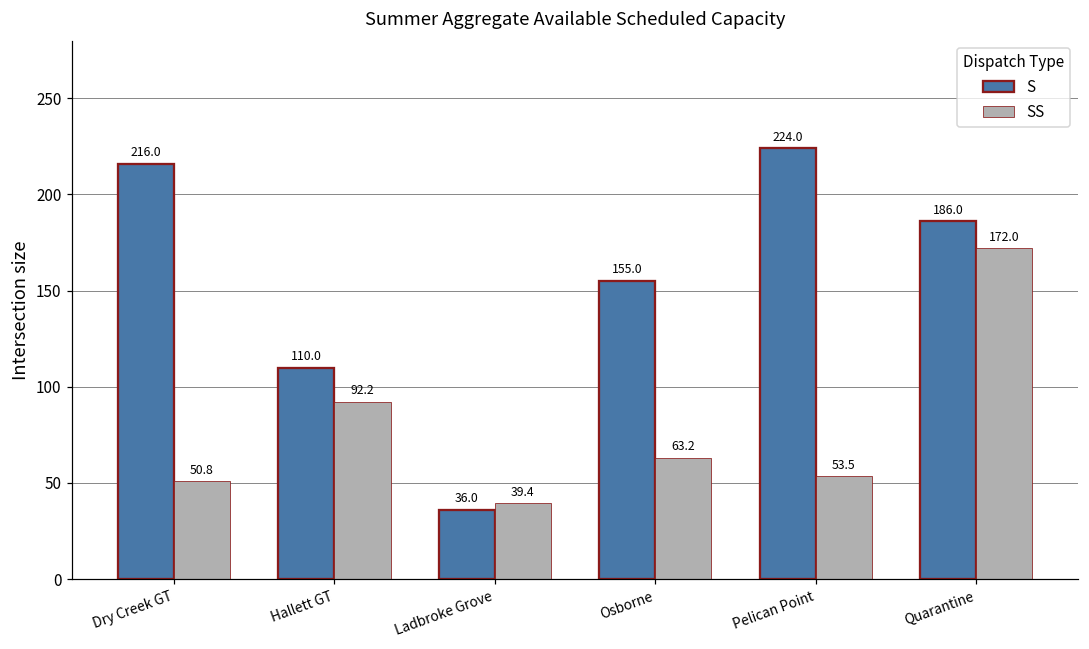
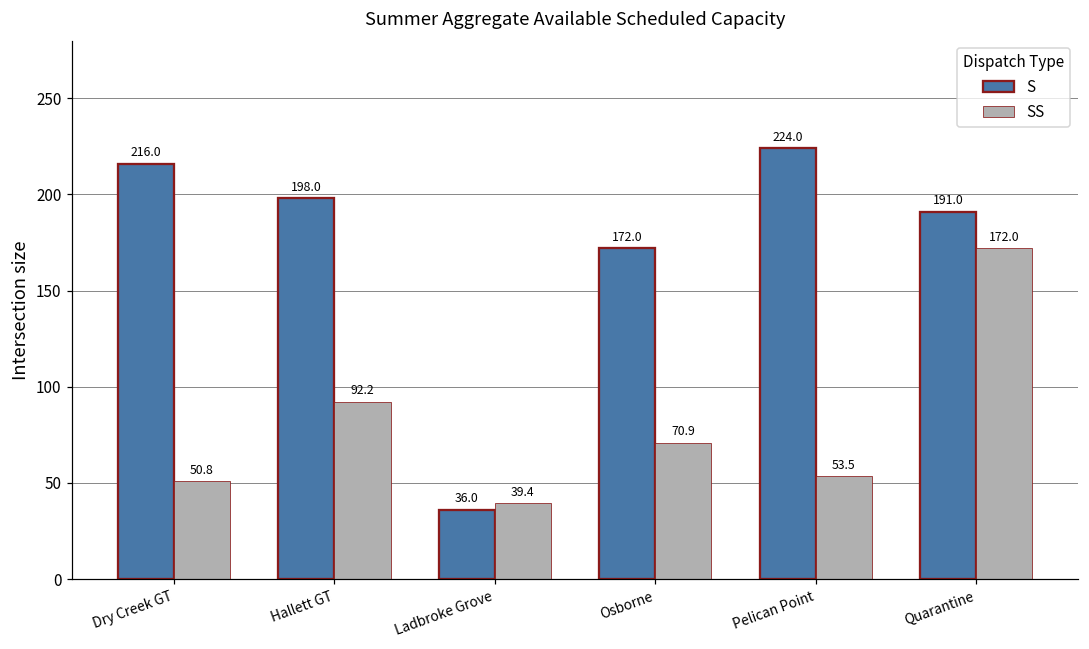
S, Hallett GT: 110.0 -> 198.0
S, Osborne: 155.0 -> 172.0
SS, Osborne: 63.2 -> 70.9
S, Quarantine: 186.0 -> 191.0
